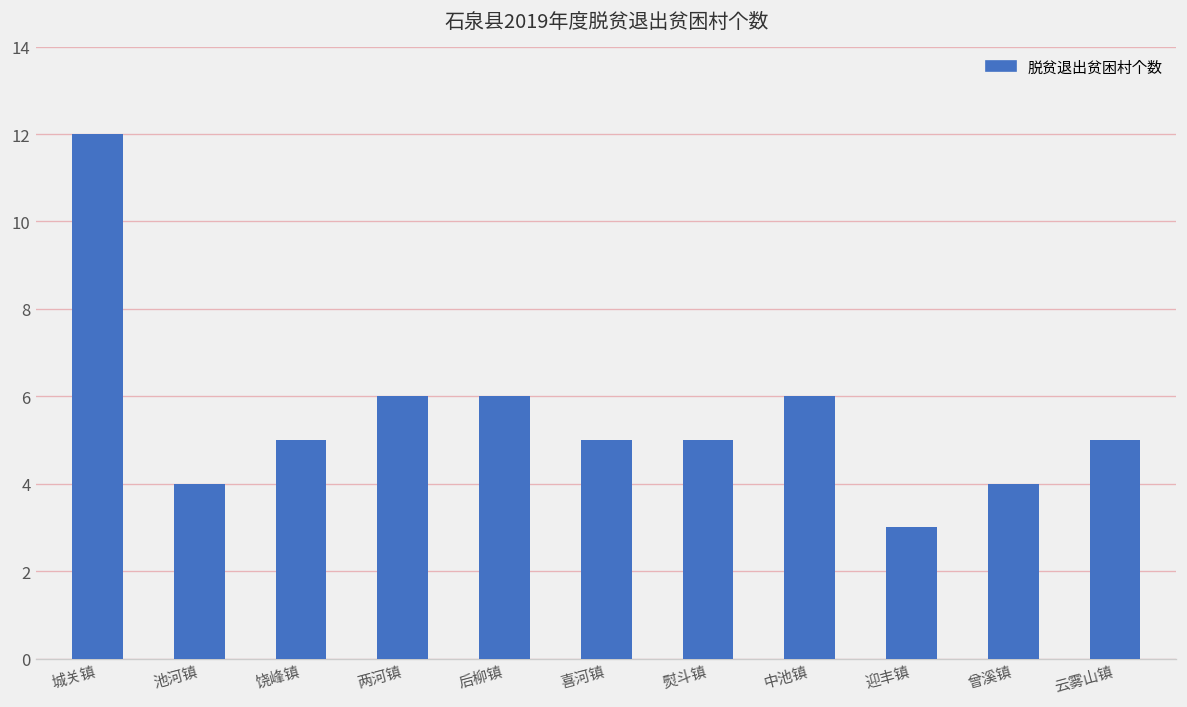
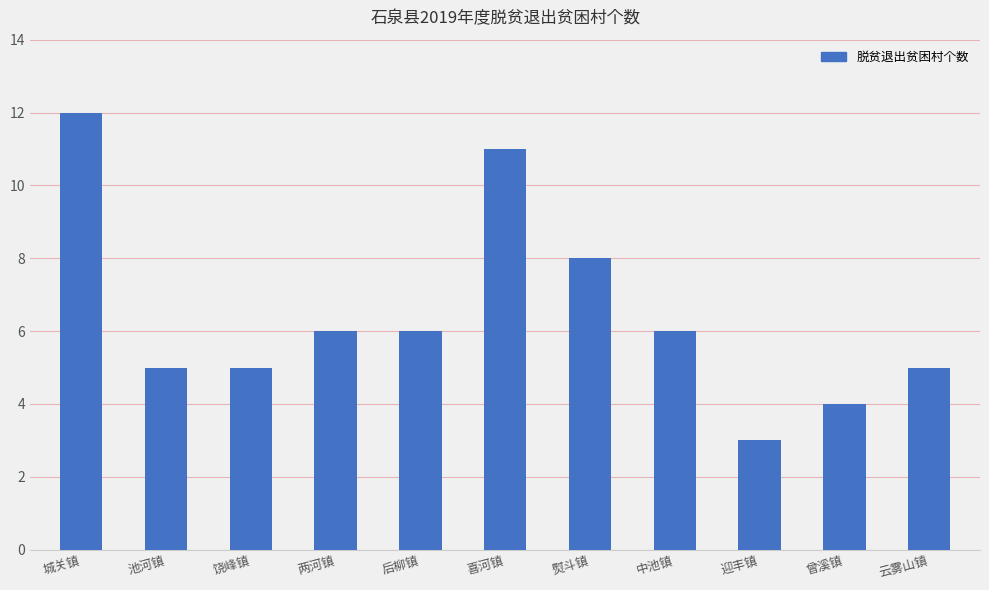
池河镇: 4 -> 5
喜河镇: 5 -> 11
熨斗镇: 5 -> 8
